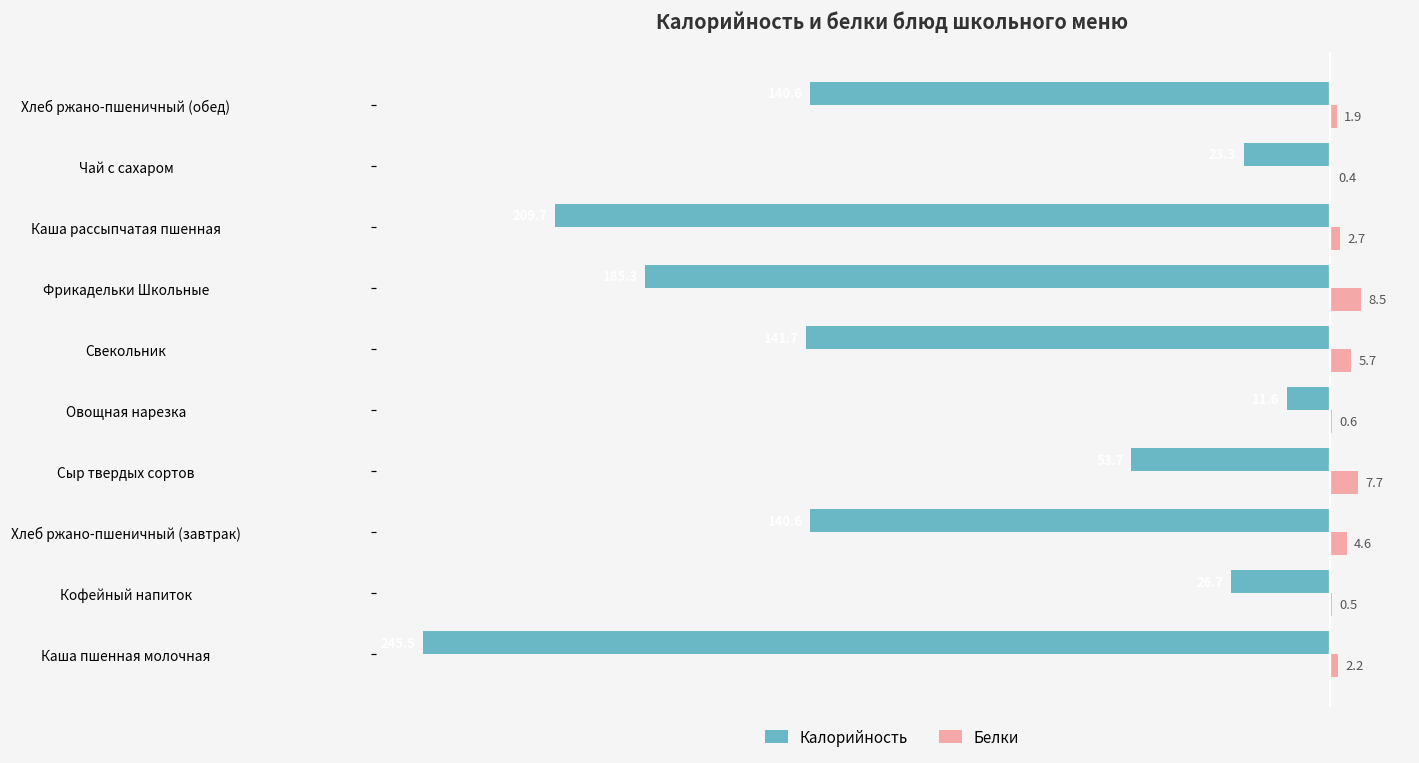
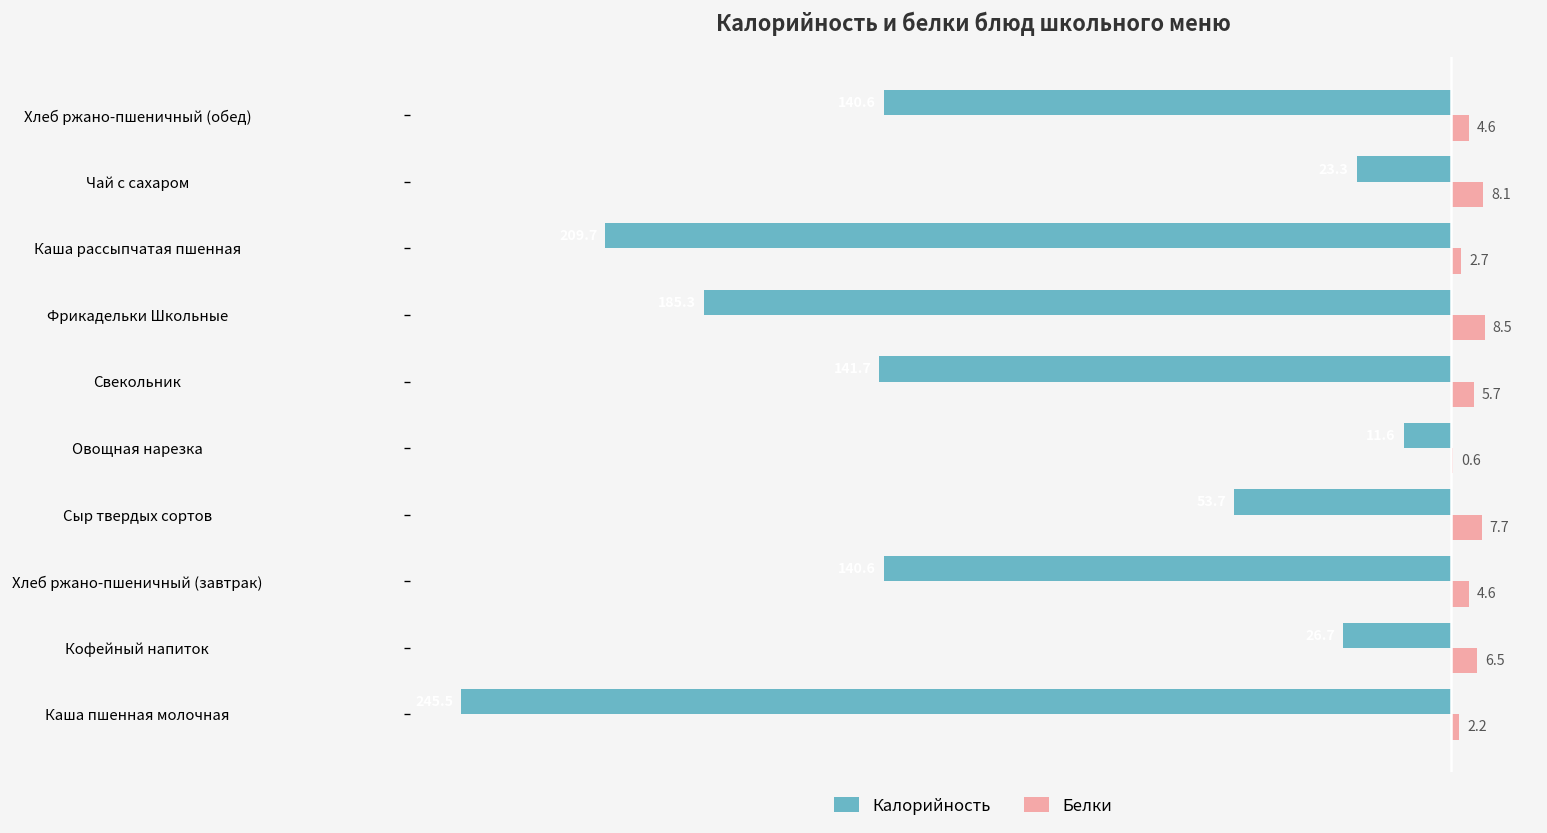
Белки, Хлеб ржано-пшеничный (обед): 1.9 -> 4.6
Белки, Чай с сахаром: 0.4 -> 8.1
Белки, Кофейный напиток: 0.5 -> 6.5
